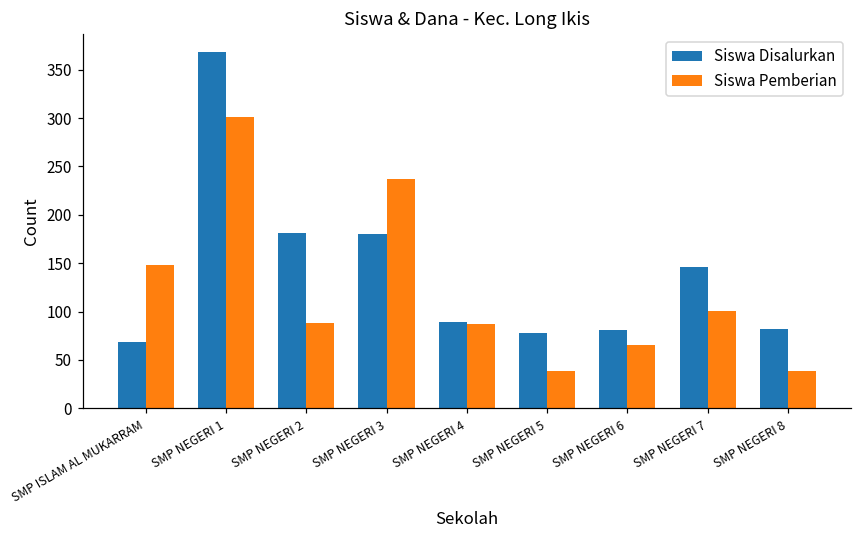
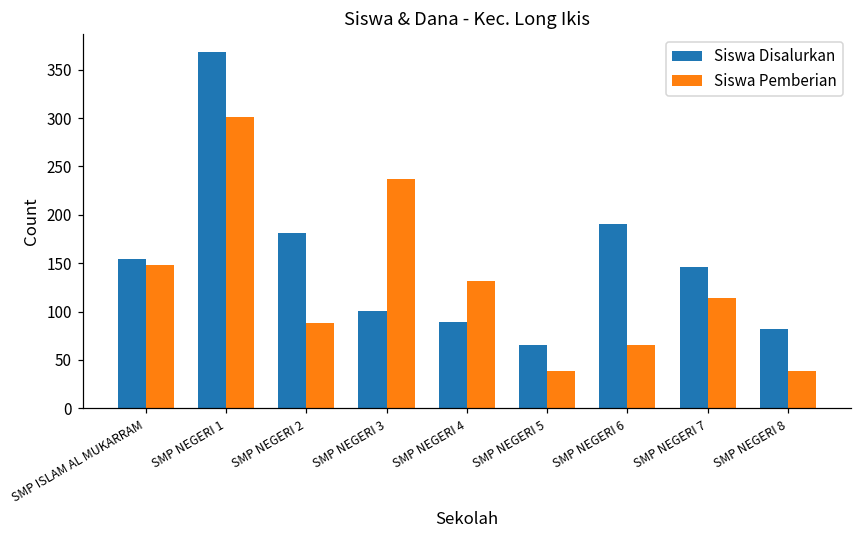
Siswa Disalurkan, SMP ISLAM AL MUKARRAM: 70 -> 150
Siswa Disalurkan, SMP NEGERI 3: 180 -> 100
Siswa Pemberian, SMP NEGERI 4: 90 -> 130
Siswa Disalurkan, SMP NEGERI 5: 80 -> 70
Siswa Disalurkan, SMP NEGERI 6: 80 -> 190
Siswa Pemberian, SMP NEGERI 7: 100 -> 110
